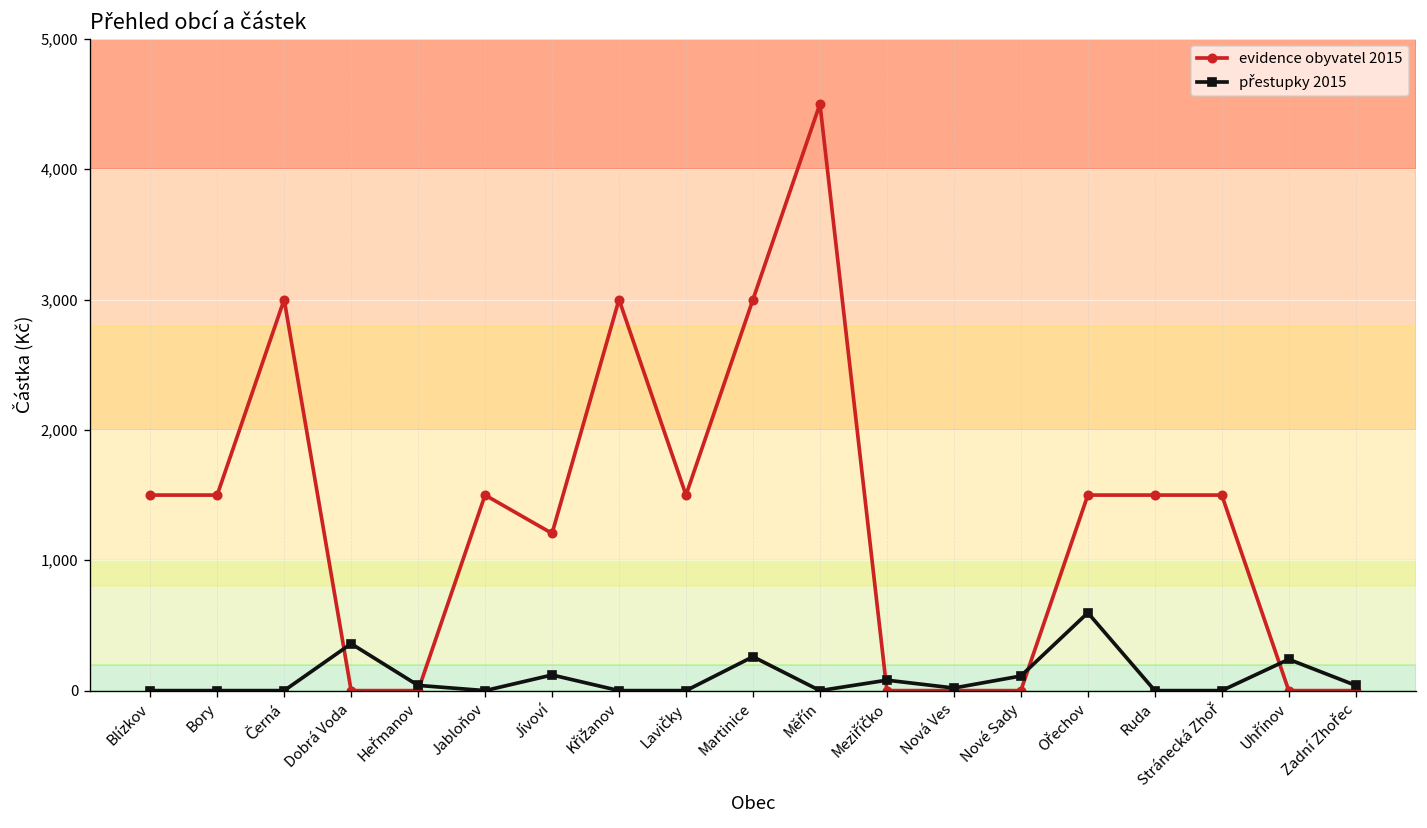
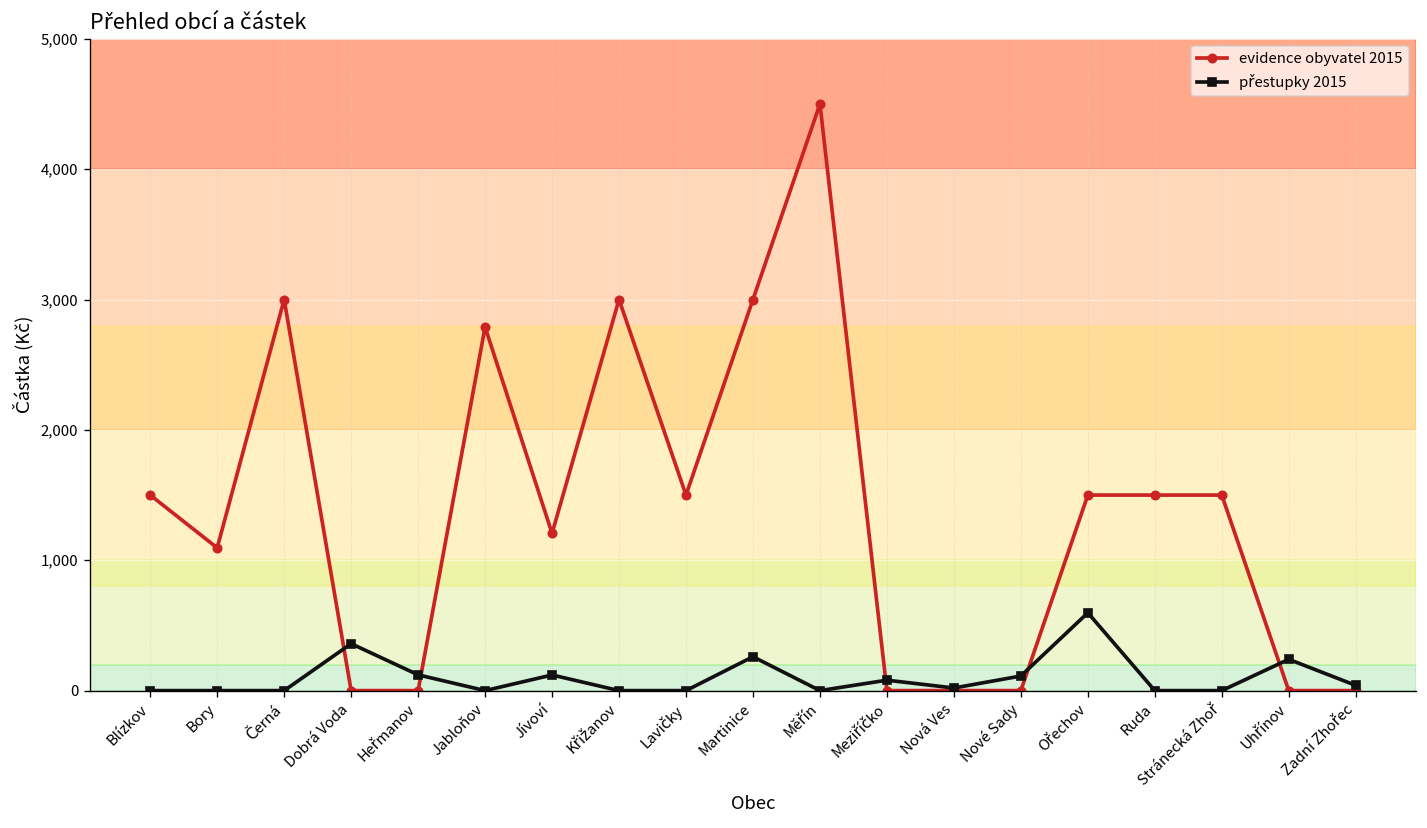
evidence obyvatel 2015, Bory: 1,500 -> 1,100
přestupky 2015, Heřmanov: 40 -> 120
evidence obyvatel 2015, Jabloňov: 1,500 -> 2,790
